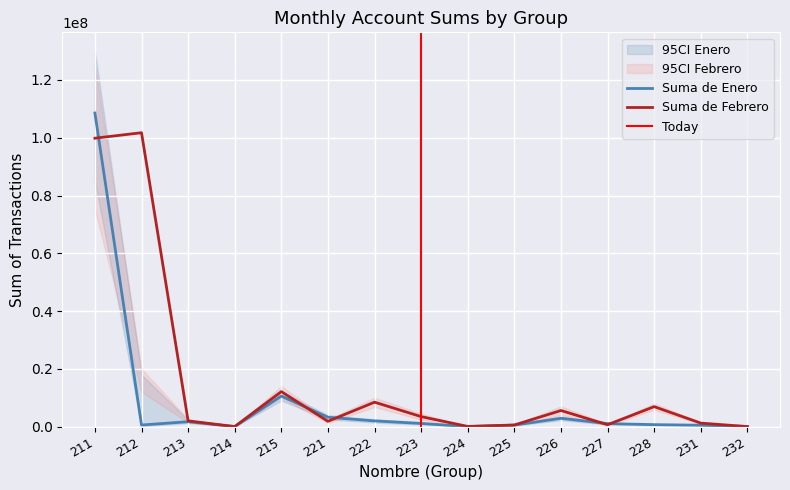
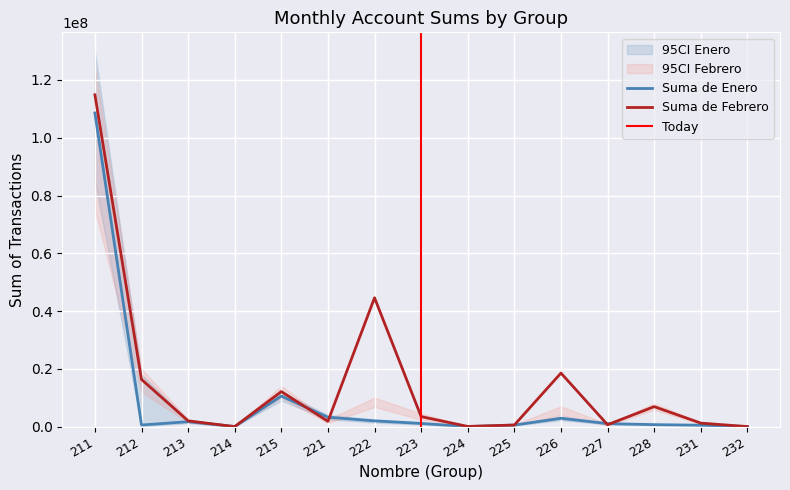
Suma de Febrero, 211: 100000000 -> 115000000
Suma de Febrero, 212: 102000000 -> 16000000
Suma de Febrero, 222: 8000000 -> 45000000
Suma de Febrero, 226: 6000000 -> 19000000
